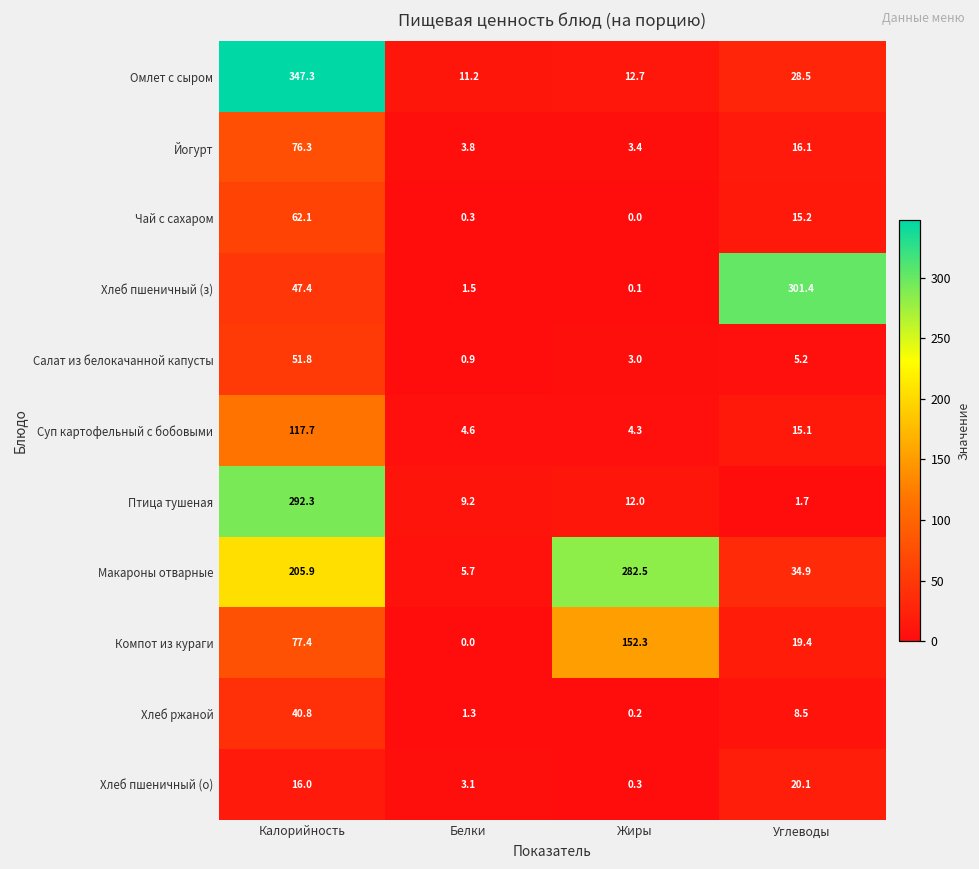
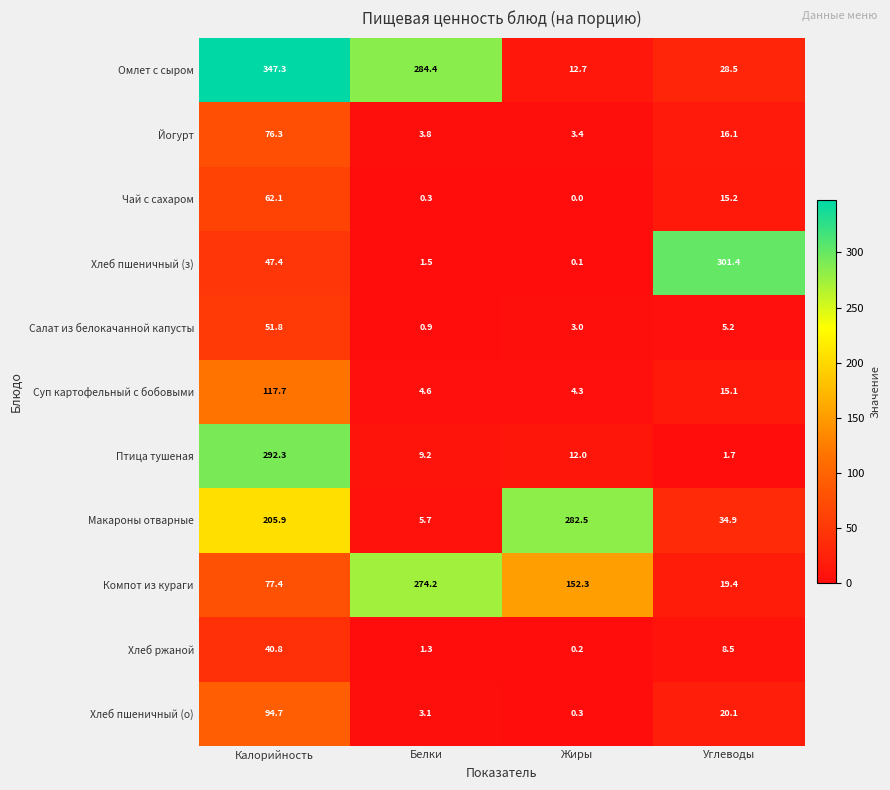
Омлет с сыром, Белки: 11.2 -> 284.4
Компот из кураги, Белки: 0.0 -> 274.2
Хлеб пшеничный (о), Калорийность: 16.0 -> 94.7
